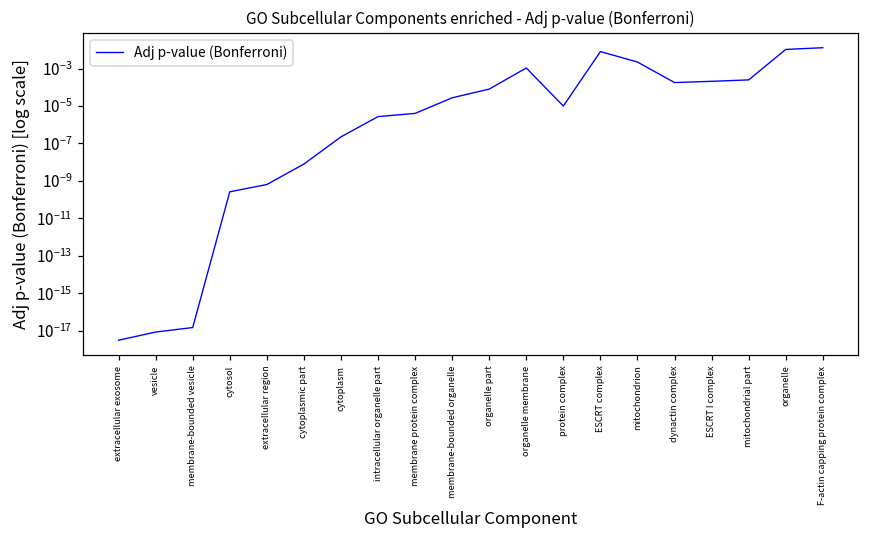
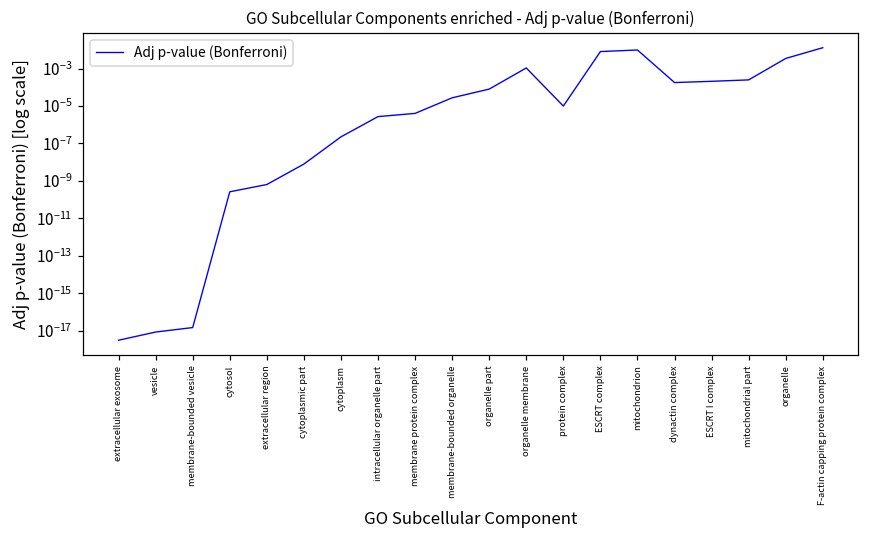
mitochondrion: 0.002 -> 0.01
organelle: 0.01 -> 0.004
